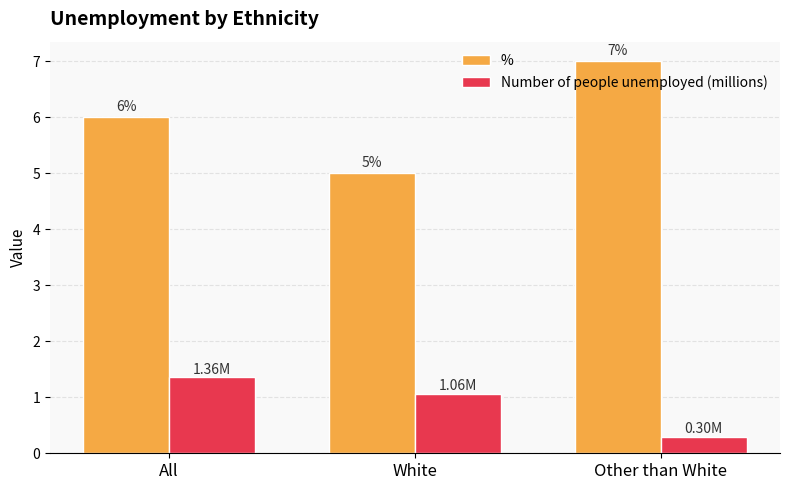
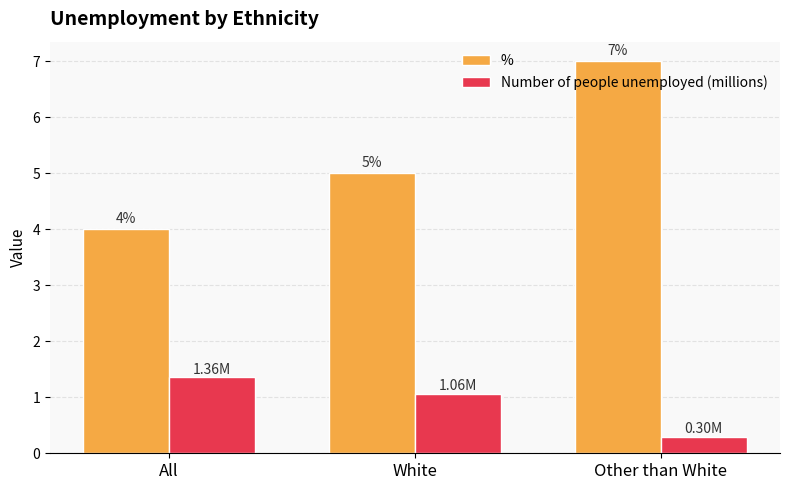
%, All: 6% -> 4%
